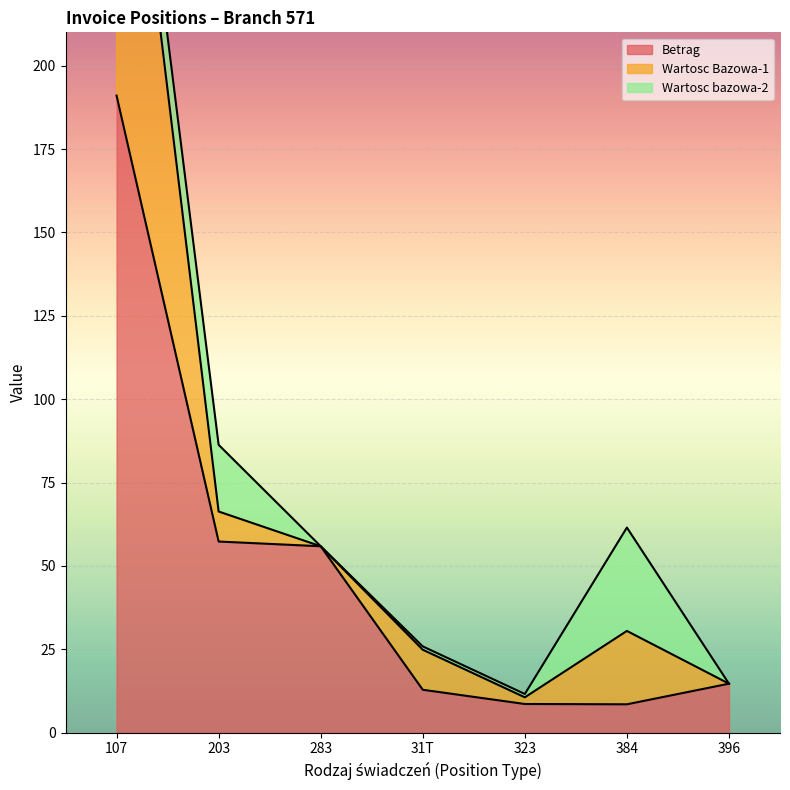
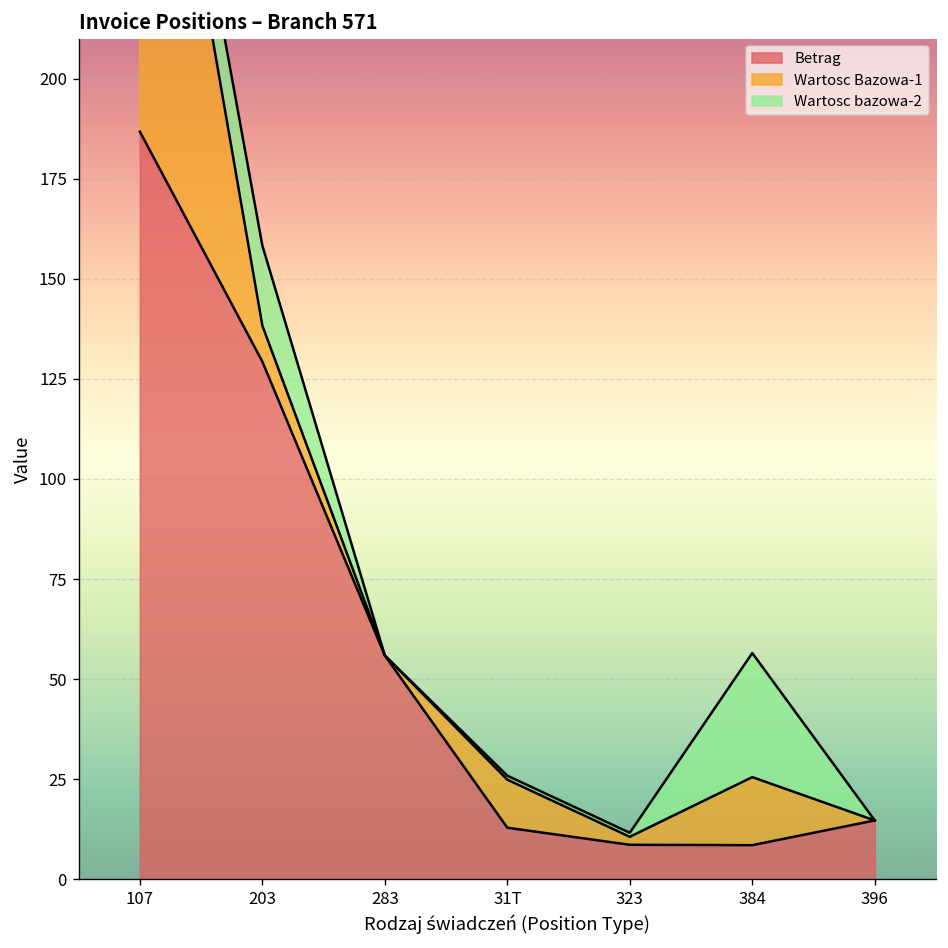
Betrag, 107: 191 -> 187
Betrag, 203: 57 -> 129
Wartosc Bazowa-1, 384: 22 -> 17
